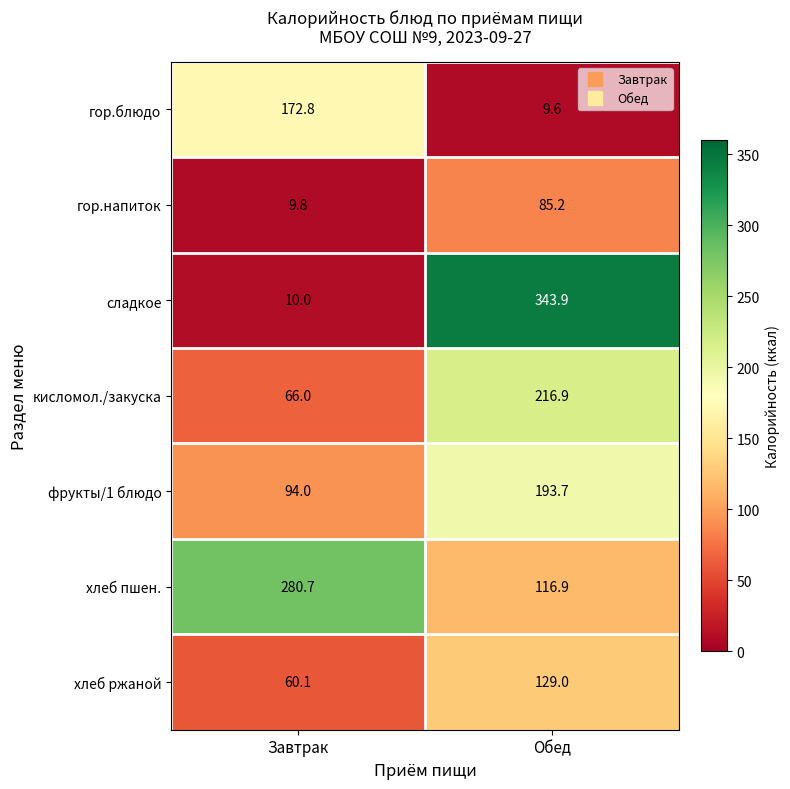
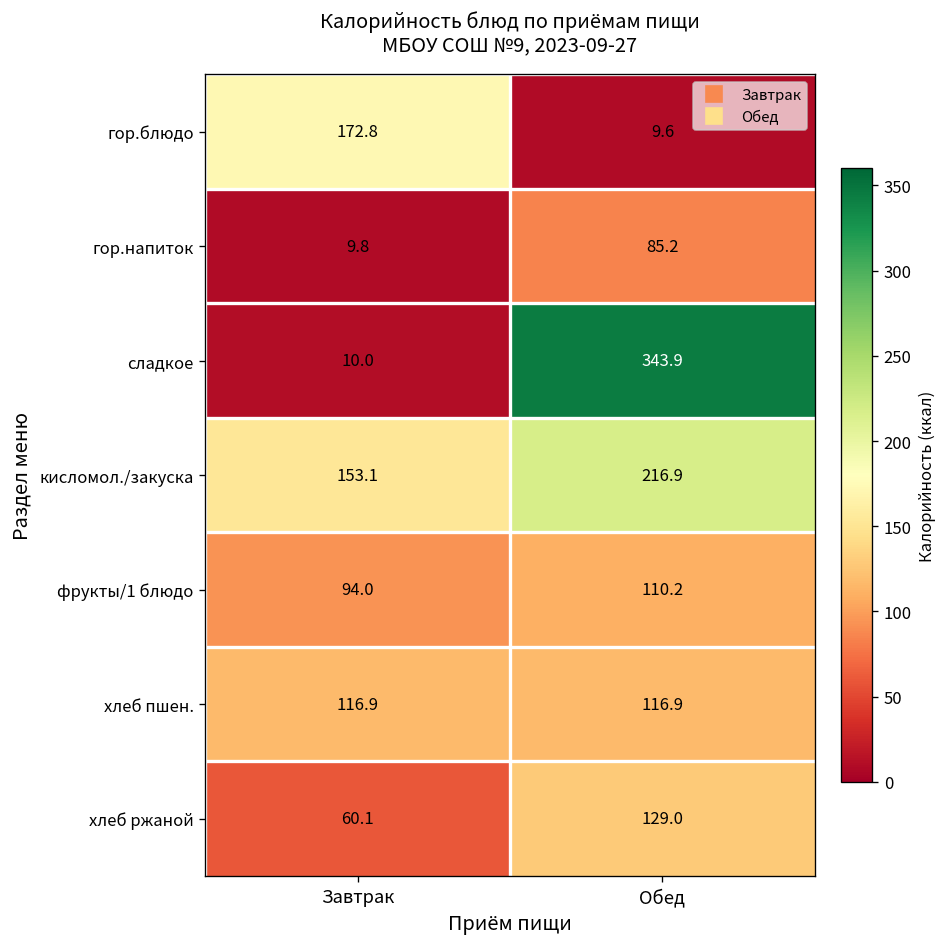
кисломол./закуска, Завтрак: 66.0 -> 153.1
фрукты/1 блюдо, Обед: 193.7 -> 110.2
хлеб пшен., Завтрак: 280.7 -> 116.9
